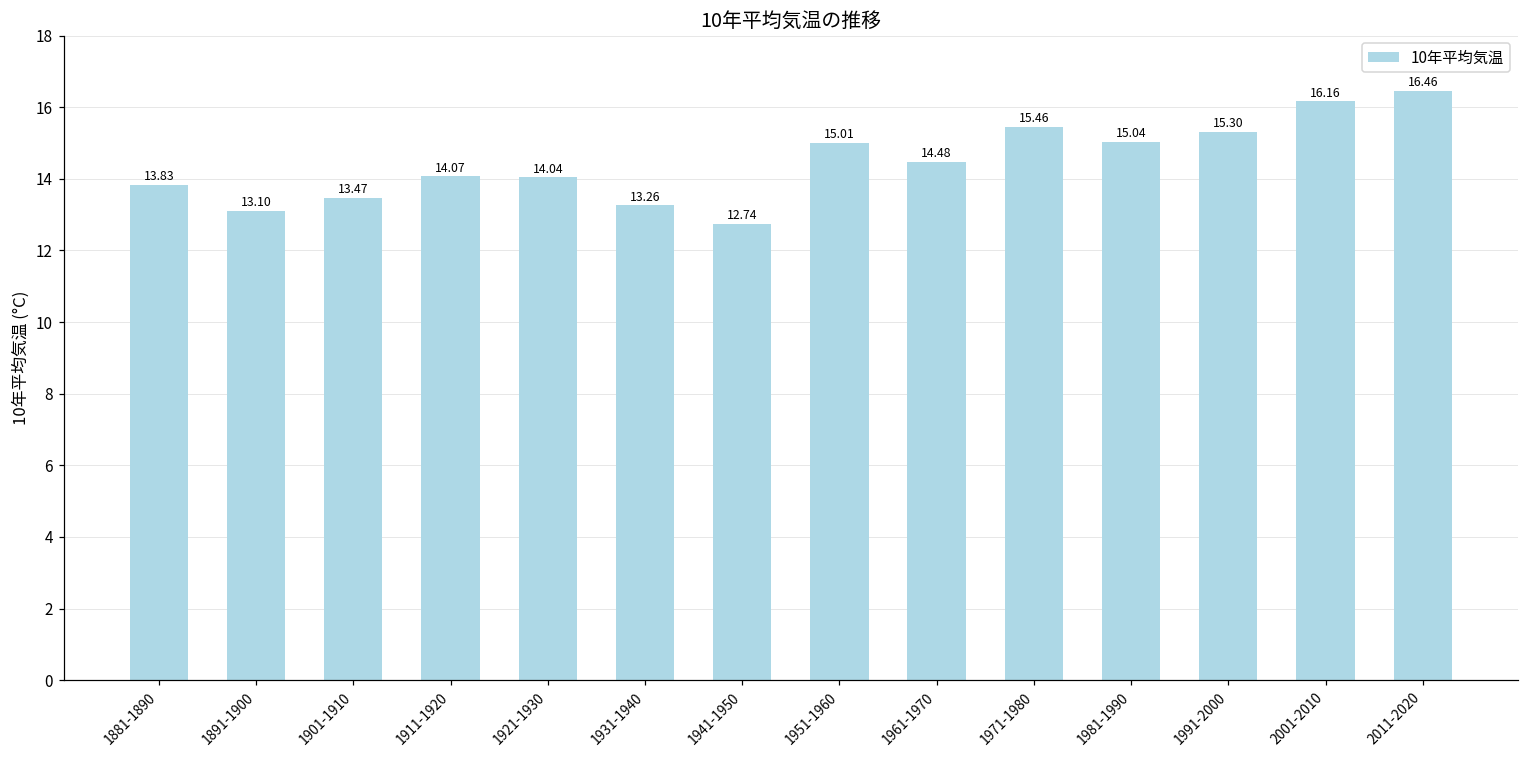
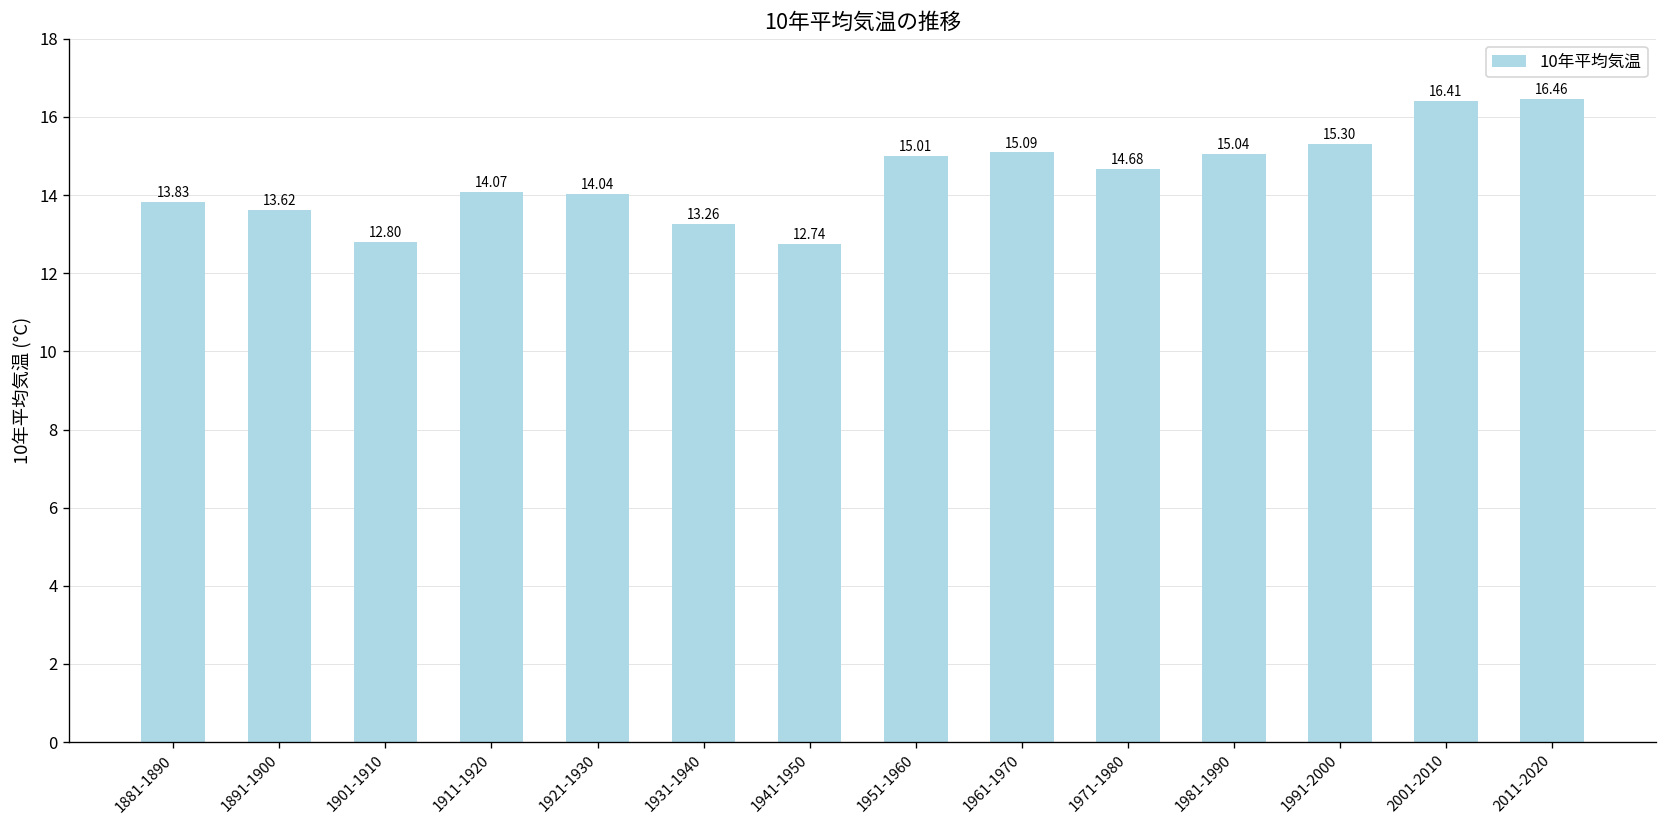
1891-1900: 13.10 -> 13.62
1901-1910: 13.47 -> 12.80
1961-1970: 14.48 -> 15.09
1971-1980: 15.46 -> 14.68
2001-2010: 16.16 -> 16.41
